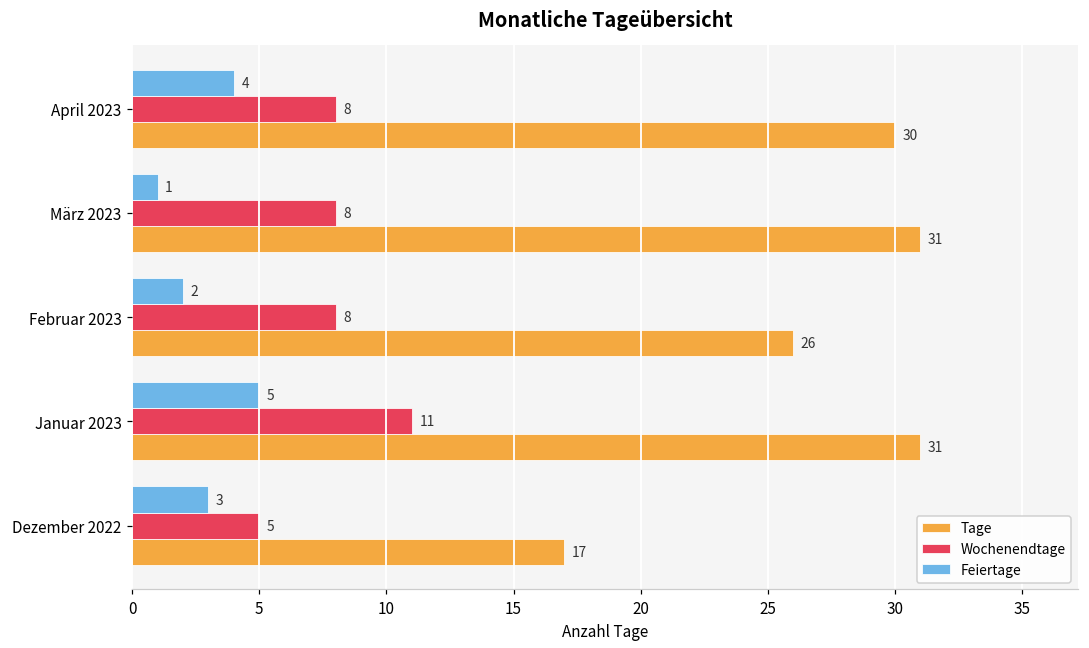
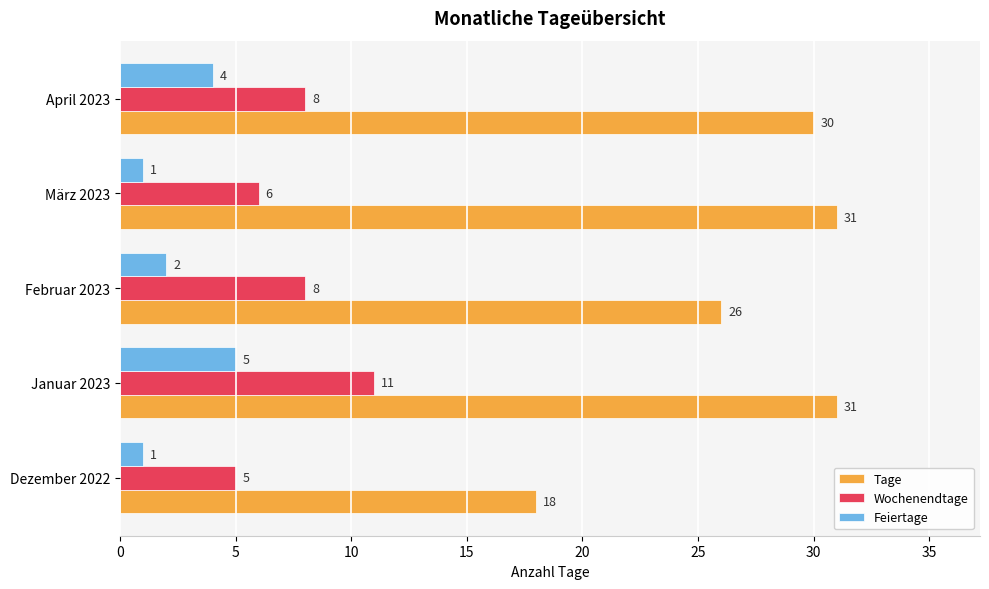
Wochenendtage, März 2023: 8 -> 6
Feiertage, Dezember 2022: 3 -> 1
Tage, Dezember 2022: 17 -> 18
